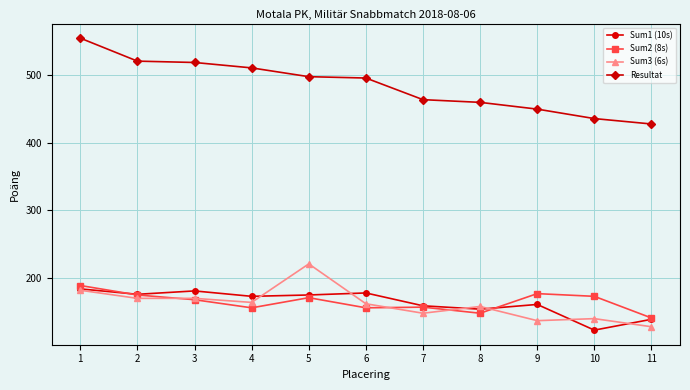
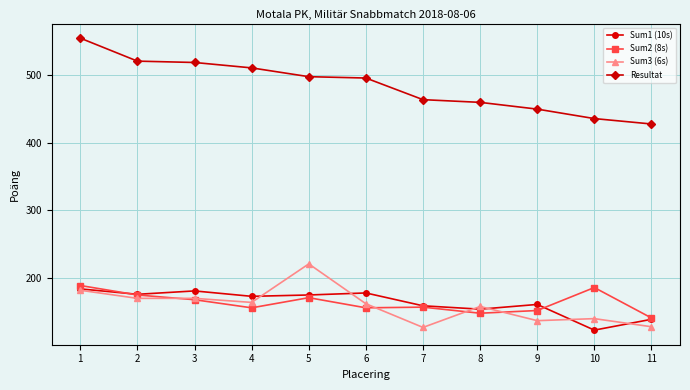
Sum3 (6s), 7: 150 -> 130
Sum2 (8s), 9: 180 -> 150
Sum2 (8s), 10: 170 -> 190
